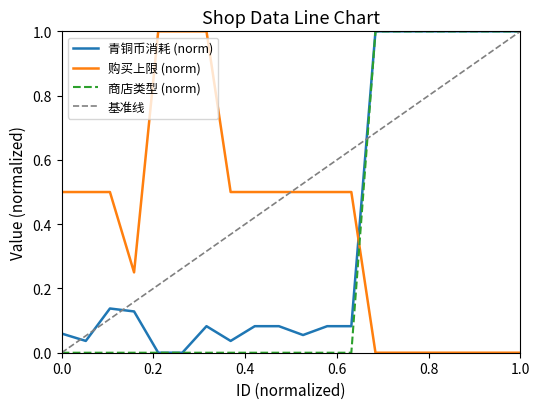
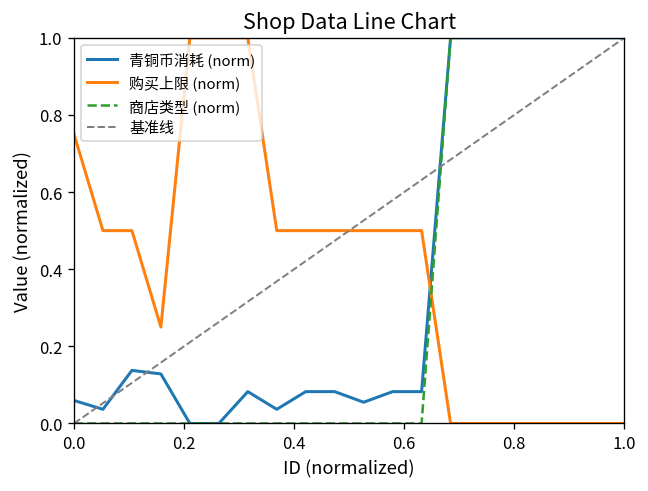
购买上限 (norm), 0.0: 0.50 -> 0.75
